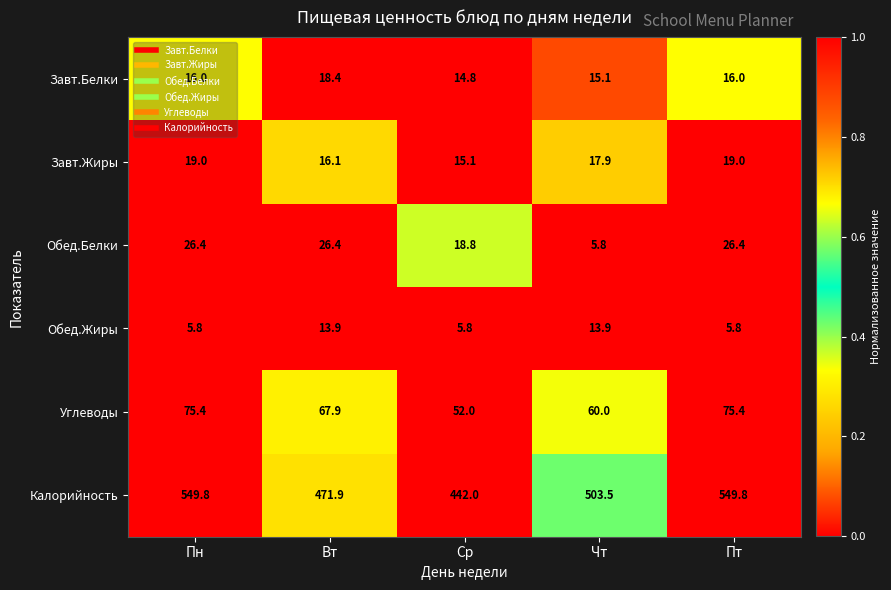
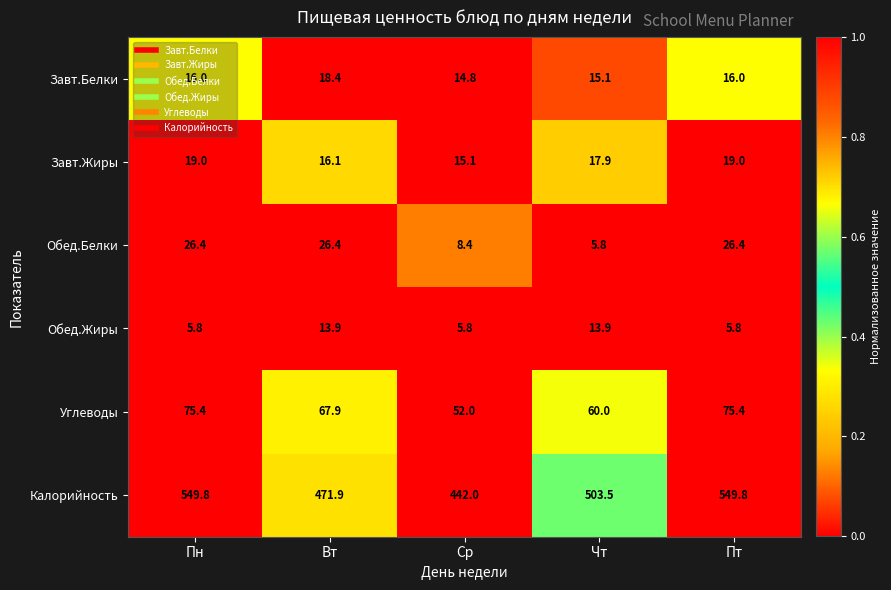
Обед.Белки, Ср: 18.8 -> 8.4
